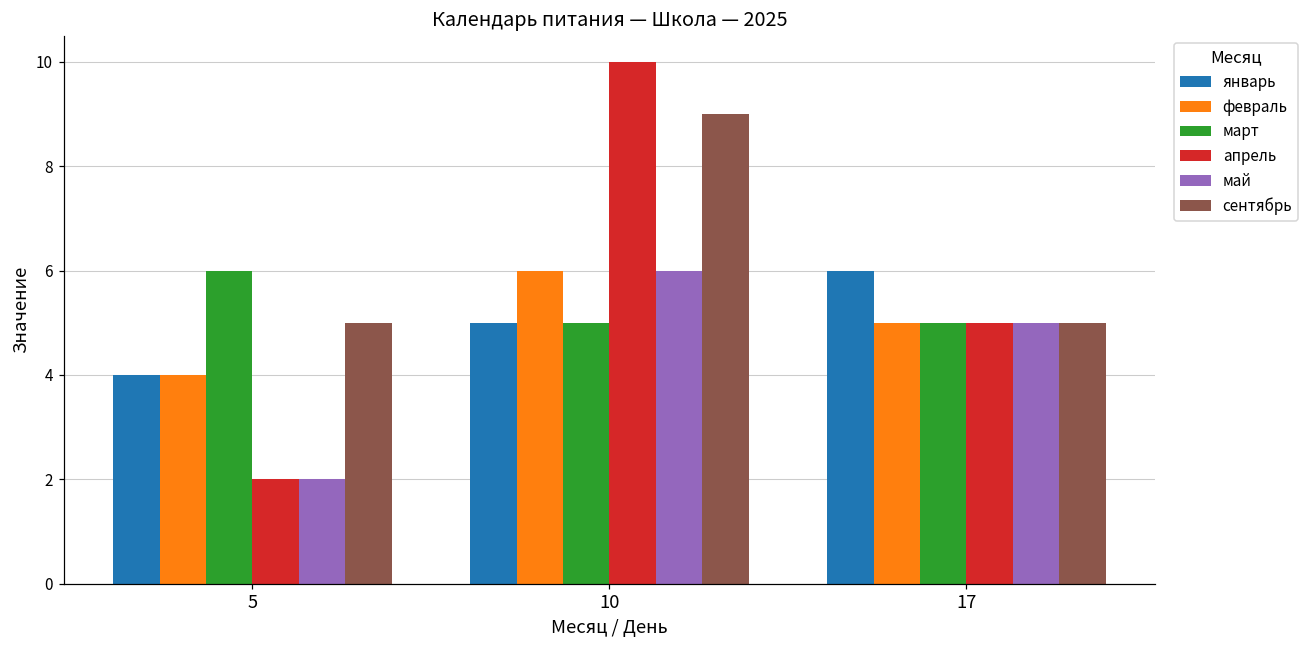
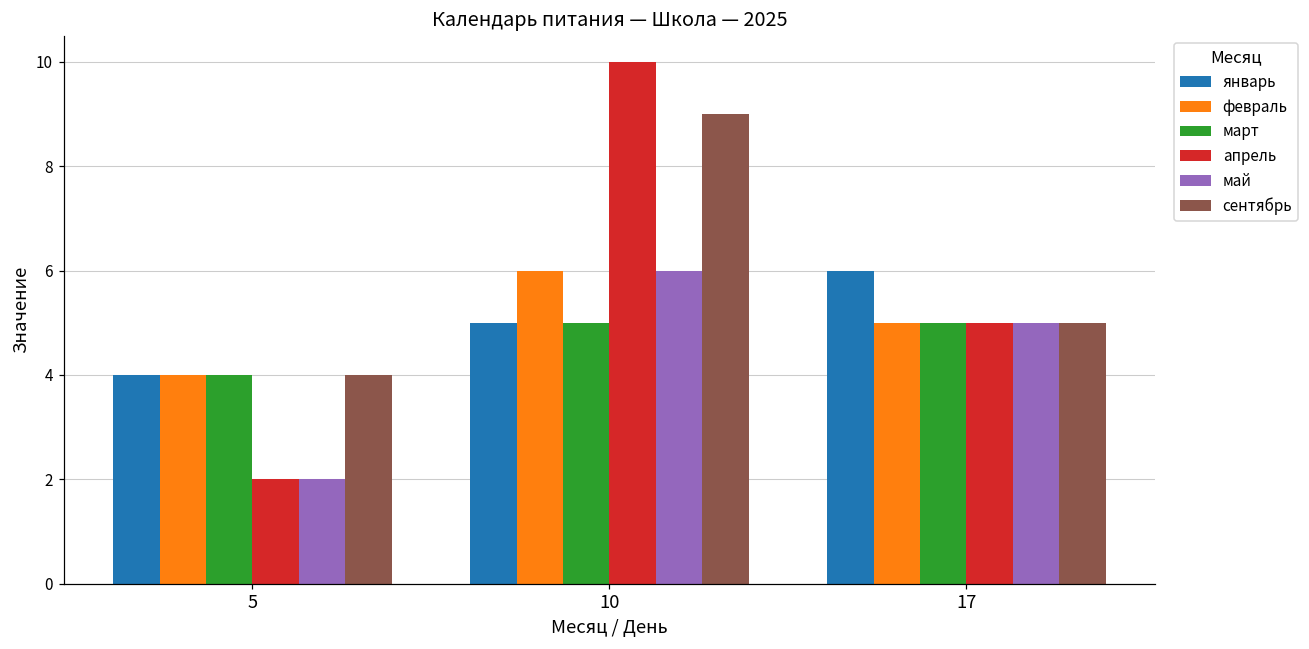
март, 5: 6 -> 4
сентябрь, 5: 5 -> 4
